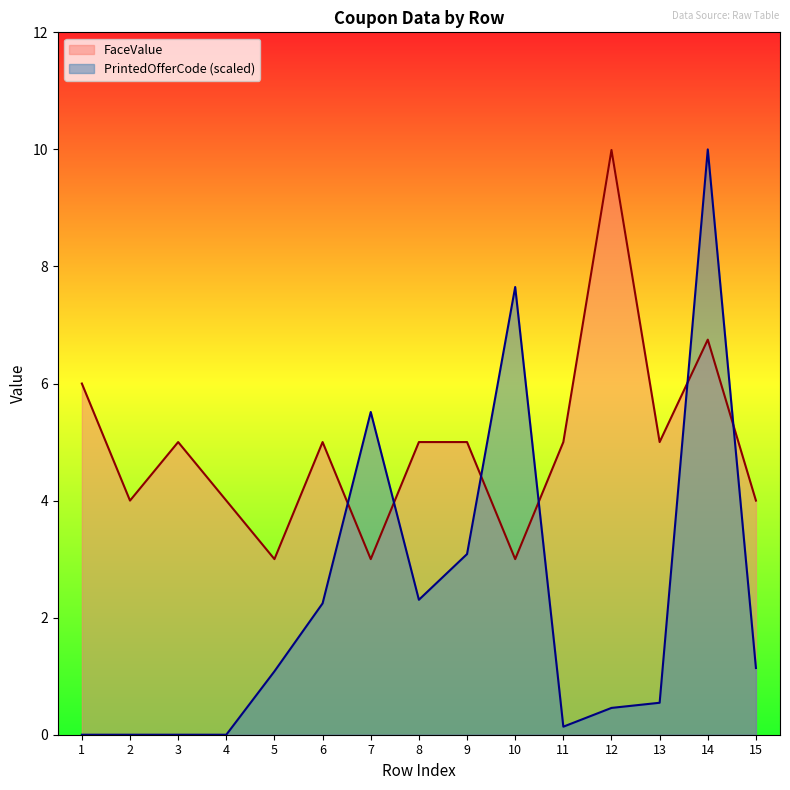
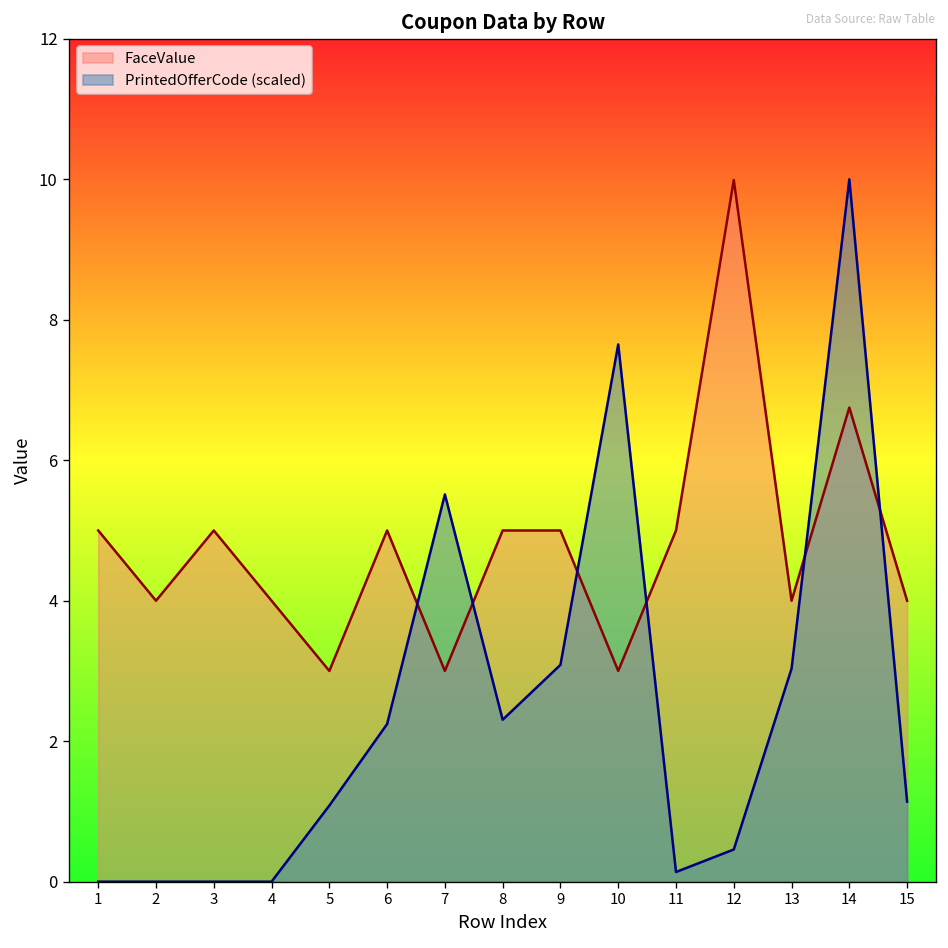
FaceValue, 1: 6 -> 5
FaceValue, 13: 5 -> 4
PrintedOfferCode (scaled), 13: 0.5 -> 3.0
